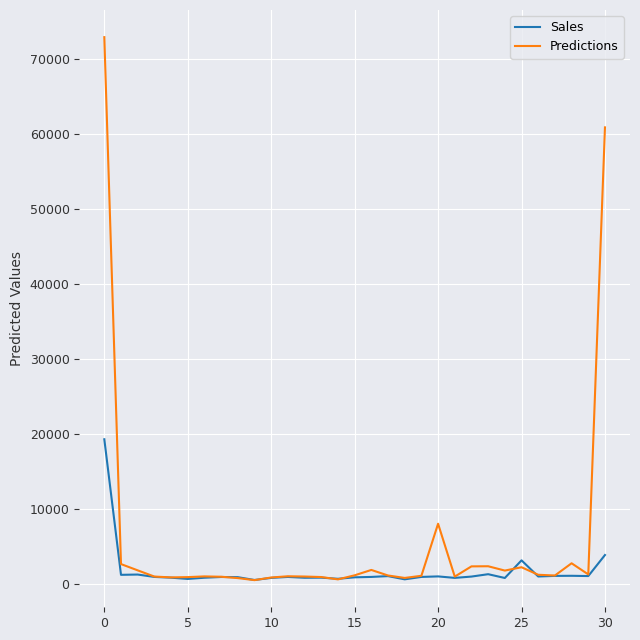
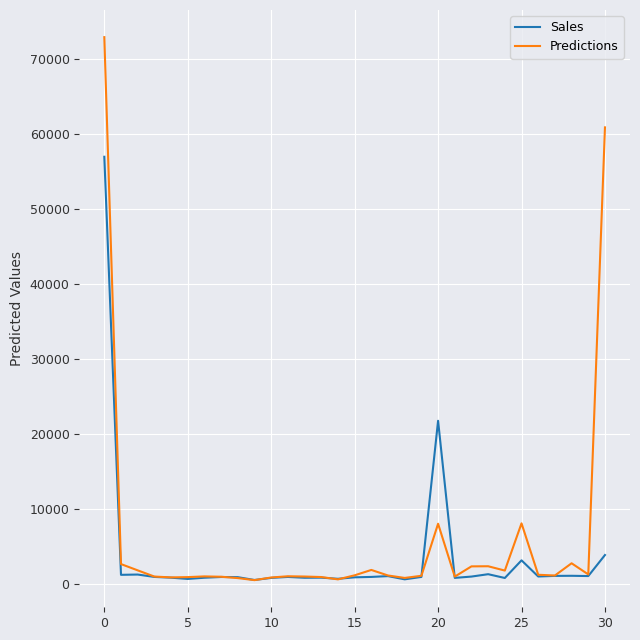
Sales, 0: 19000 -> 57000
Sales, 20: 1000 -> 22000
Predictions, 25: 2000 -> 8000
